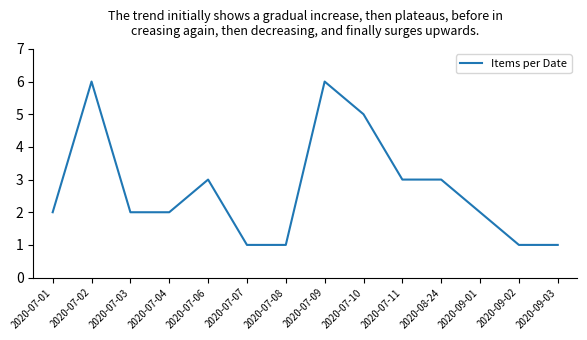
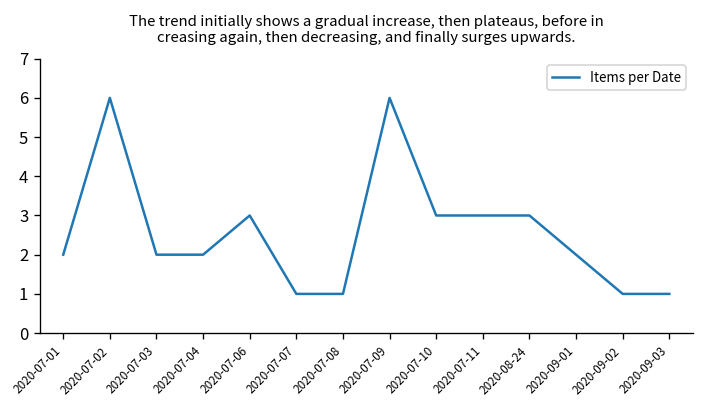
2020-07-10: 5 -> 3
